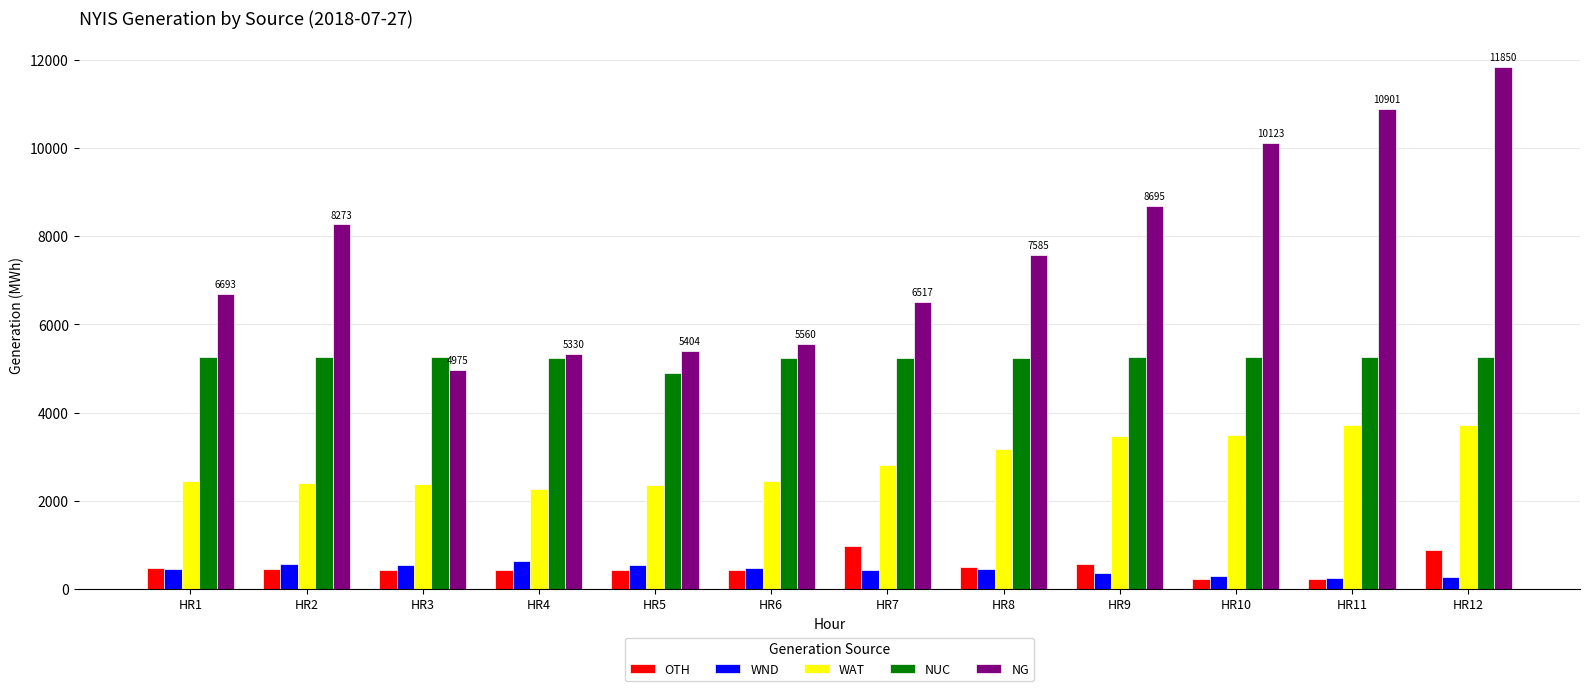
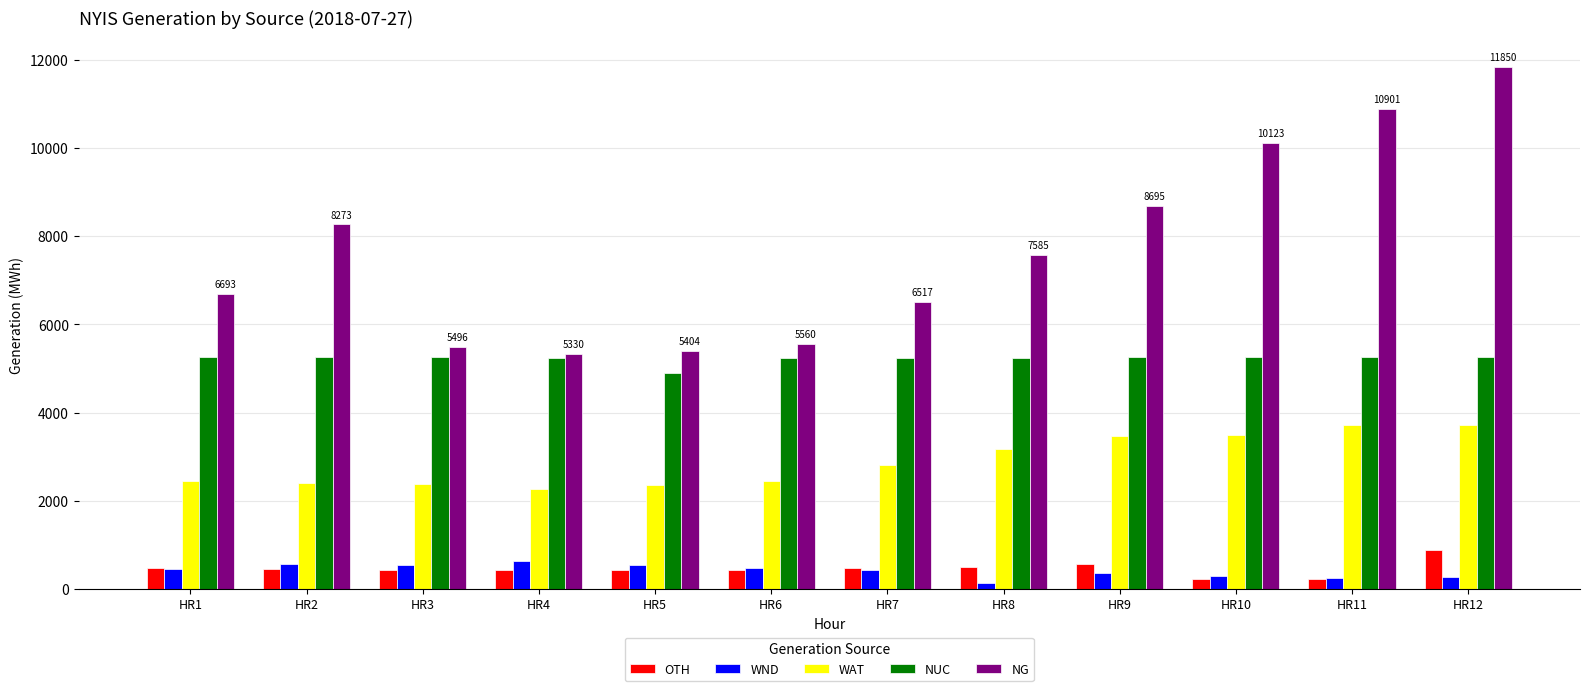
NG, HR3: 4975 -> 5496
OTH, HR7: 1000 -> 500
WND, HR8: 400 -> 100
